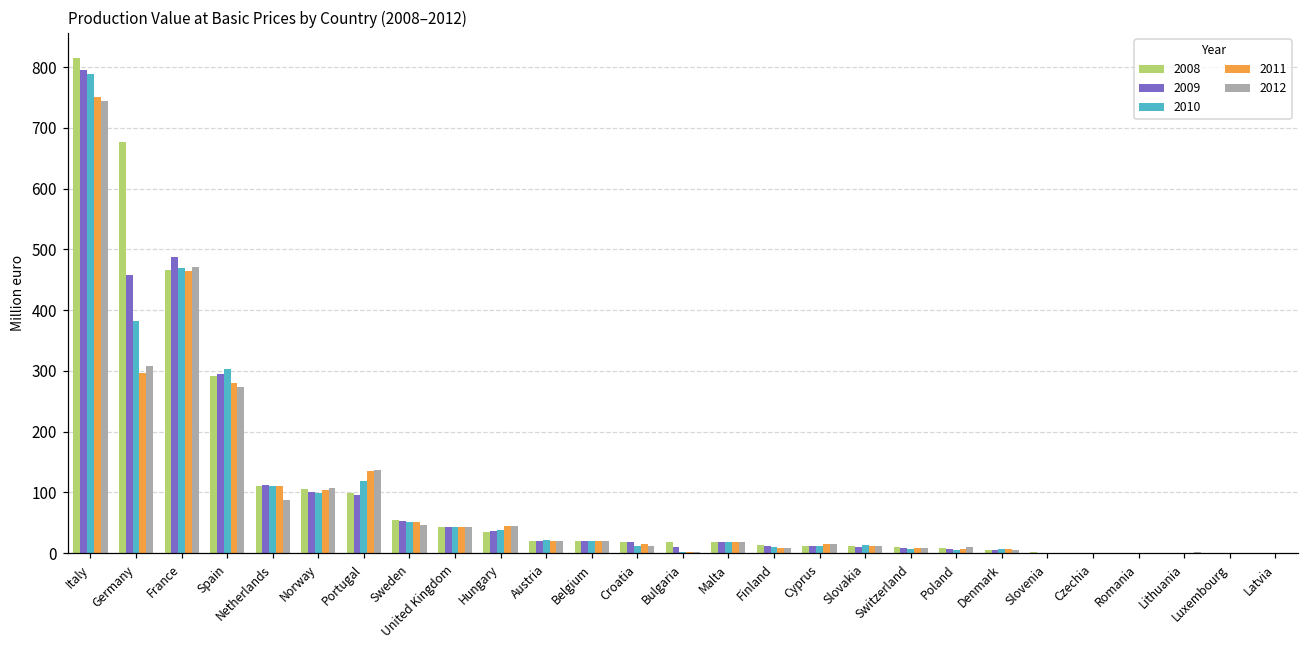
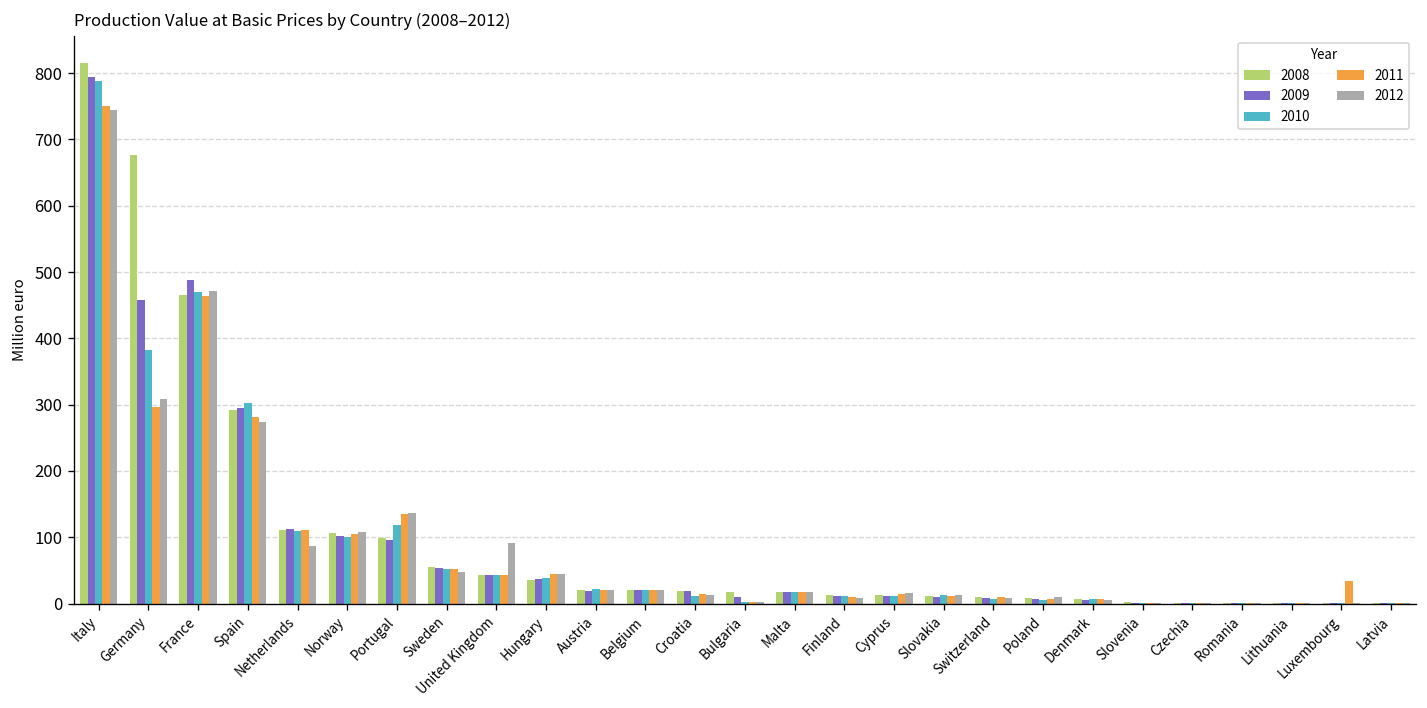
2012, United Kingdom: 40 -> 90
2011, Luxembourg: 0 -> 30
